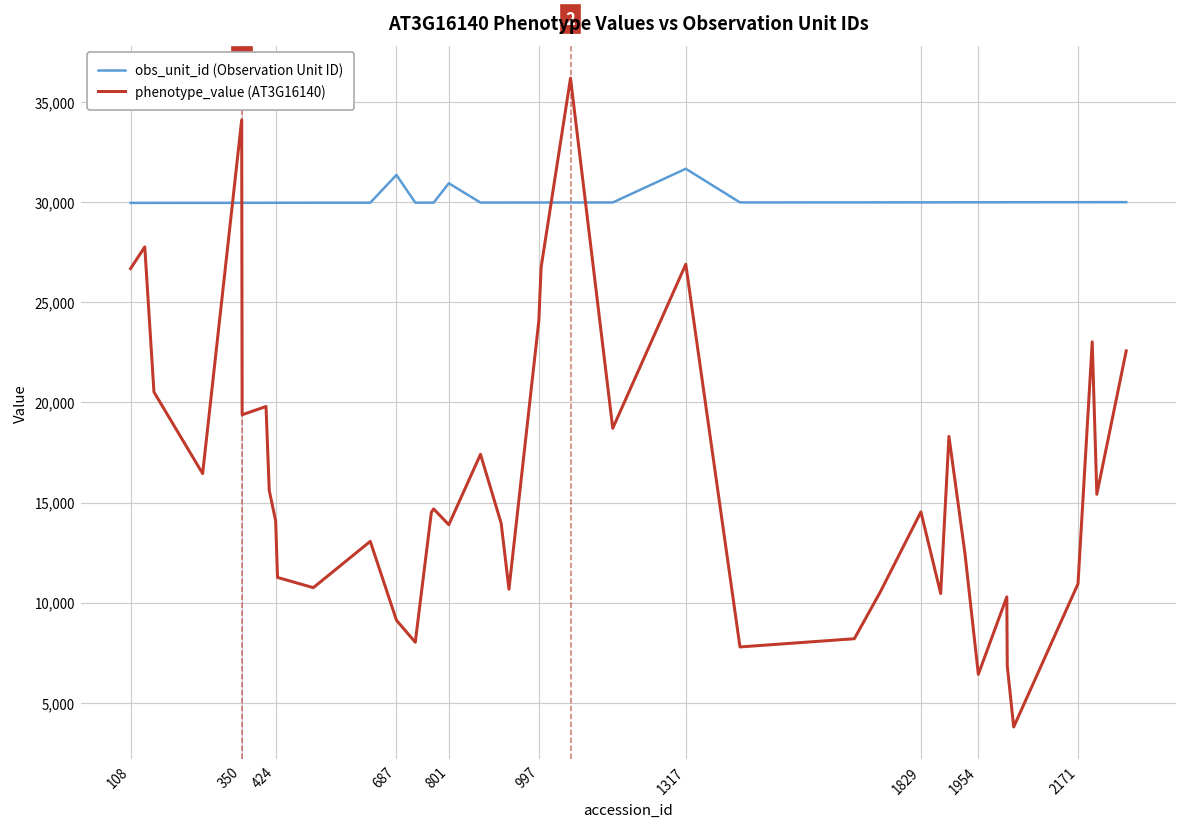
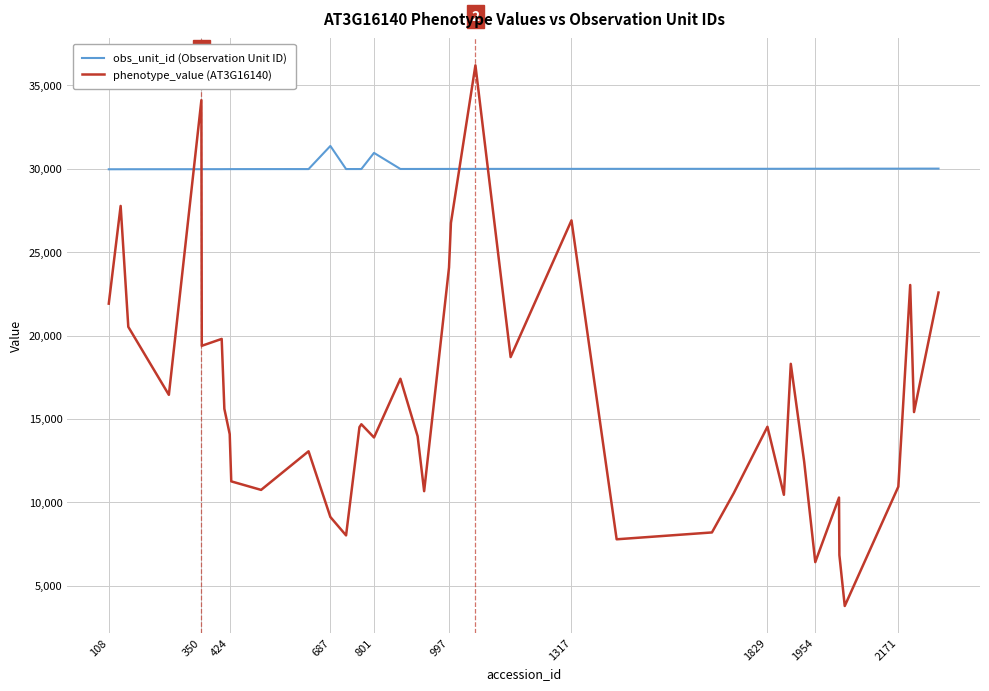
phenotype_value (AT3G16140), 108: 26,700 -> 21,900
obs_unit_id (Observation Unit ID), 1317: 31,700 -> 30,000
